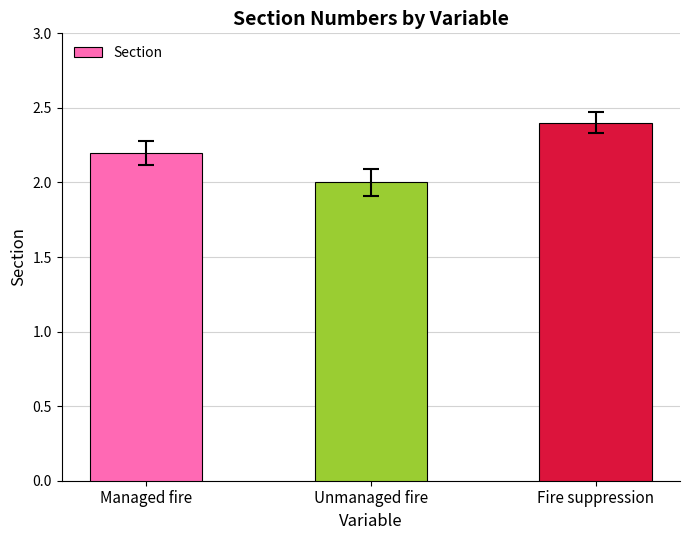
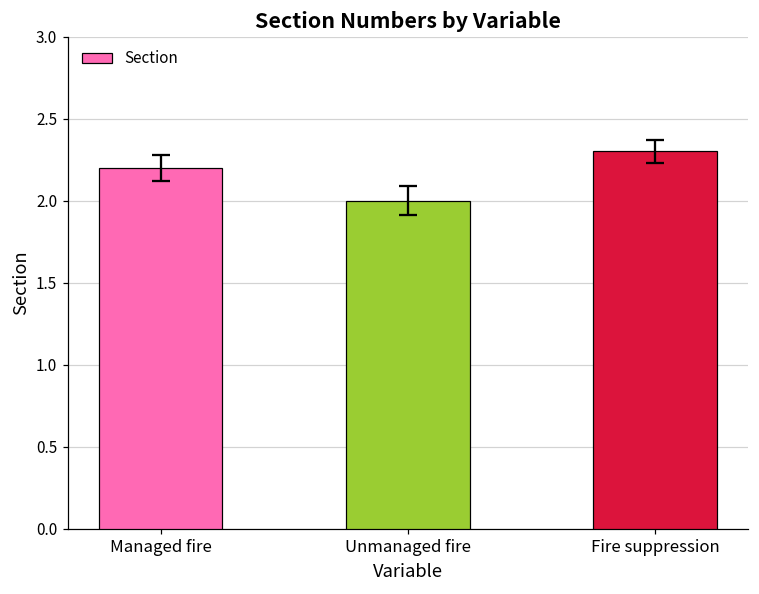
Section, Fire suppression: 2.4 -> 2.3
